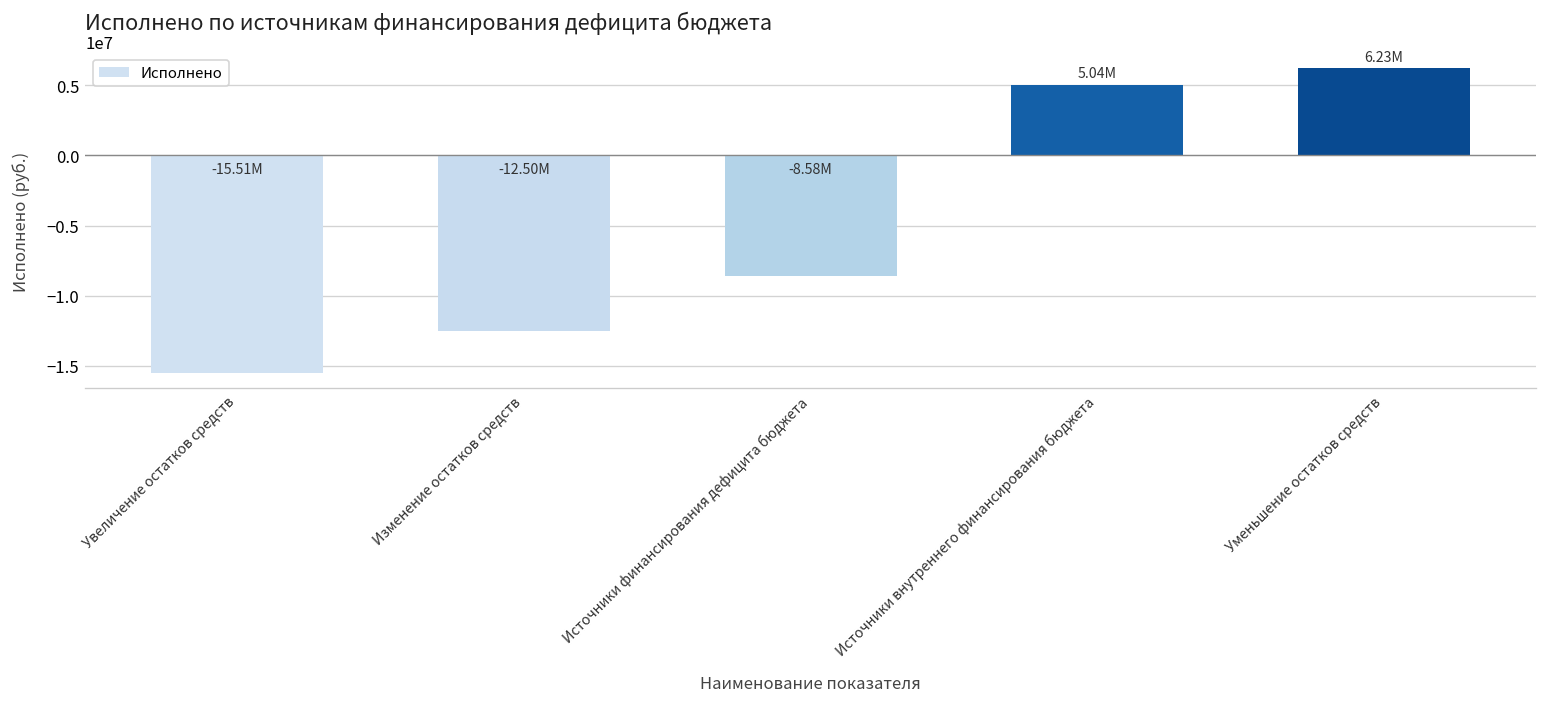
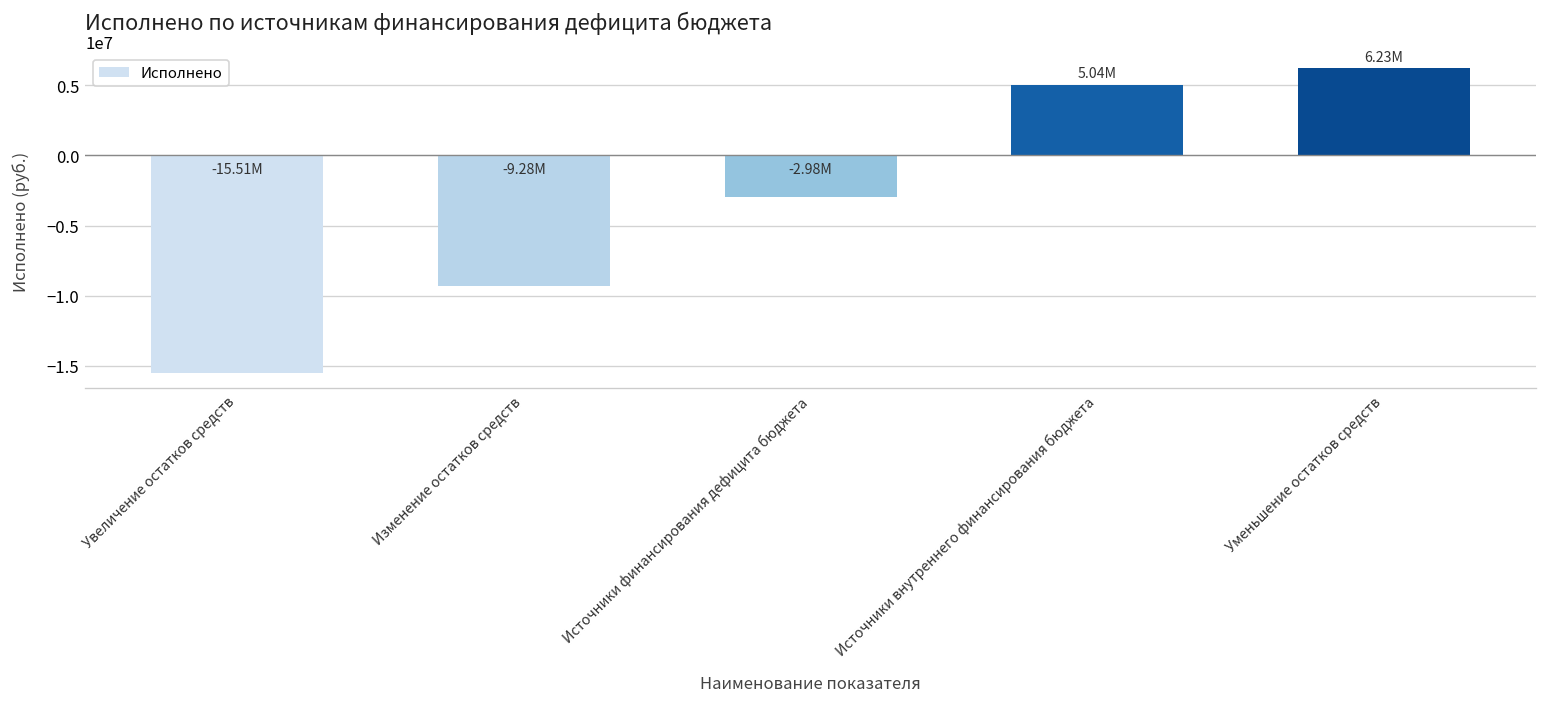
Изменение остатков средств: -12.50M -> -9.28M
Источники финансирования дефицита бюджета: -8.58M -> -2.98M
